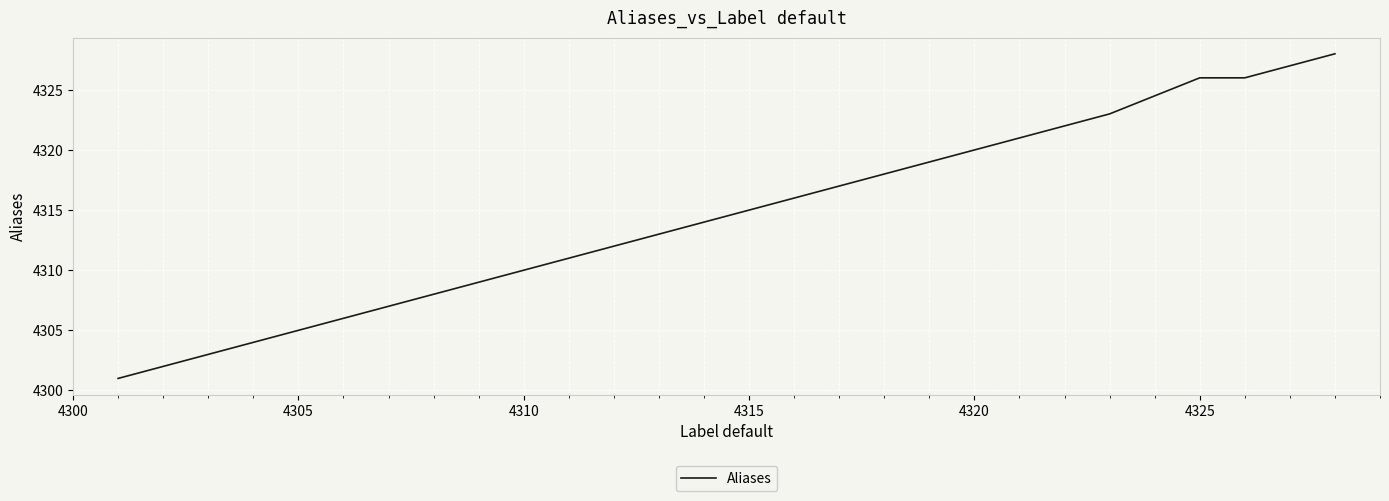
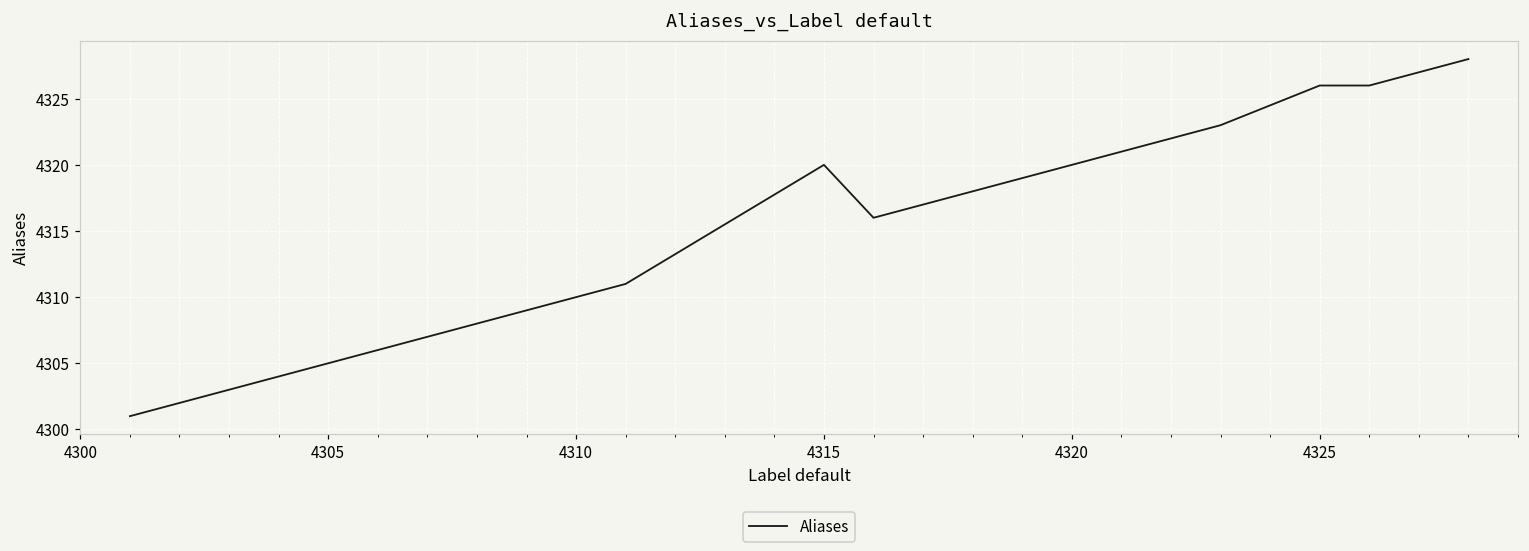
4315: 4315 -> 4320
